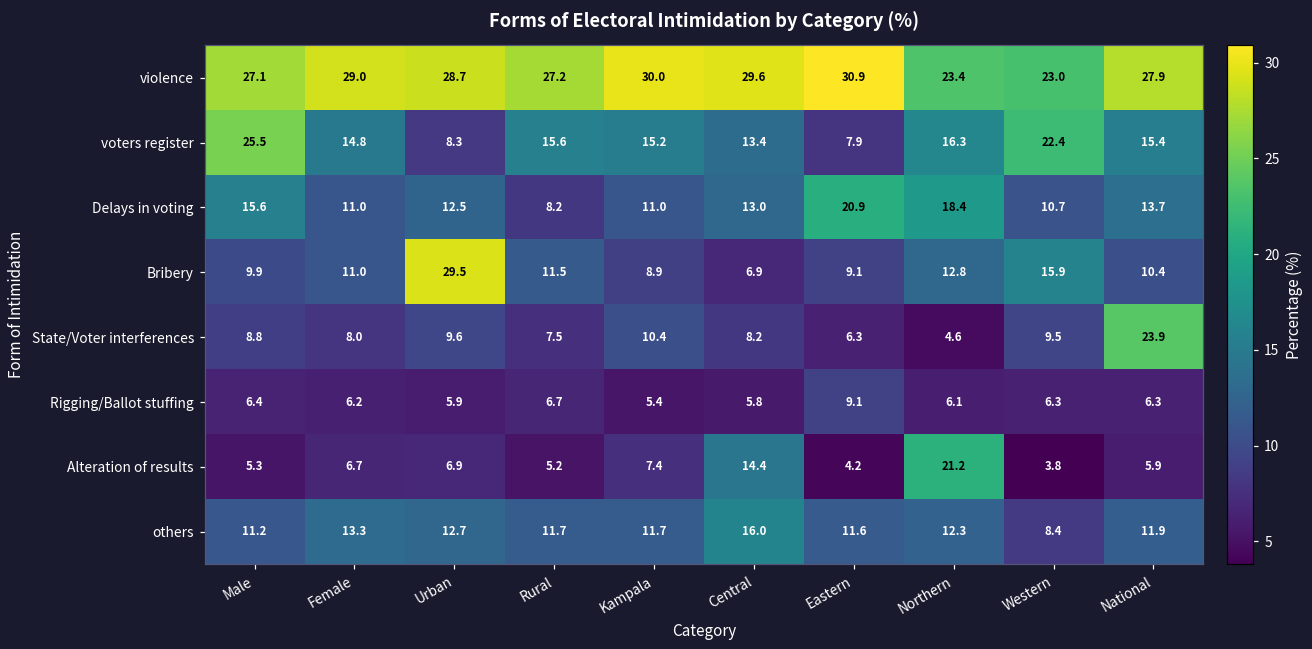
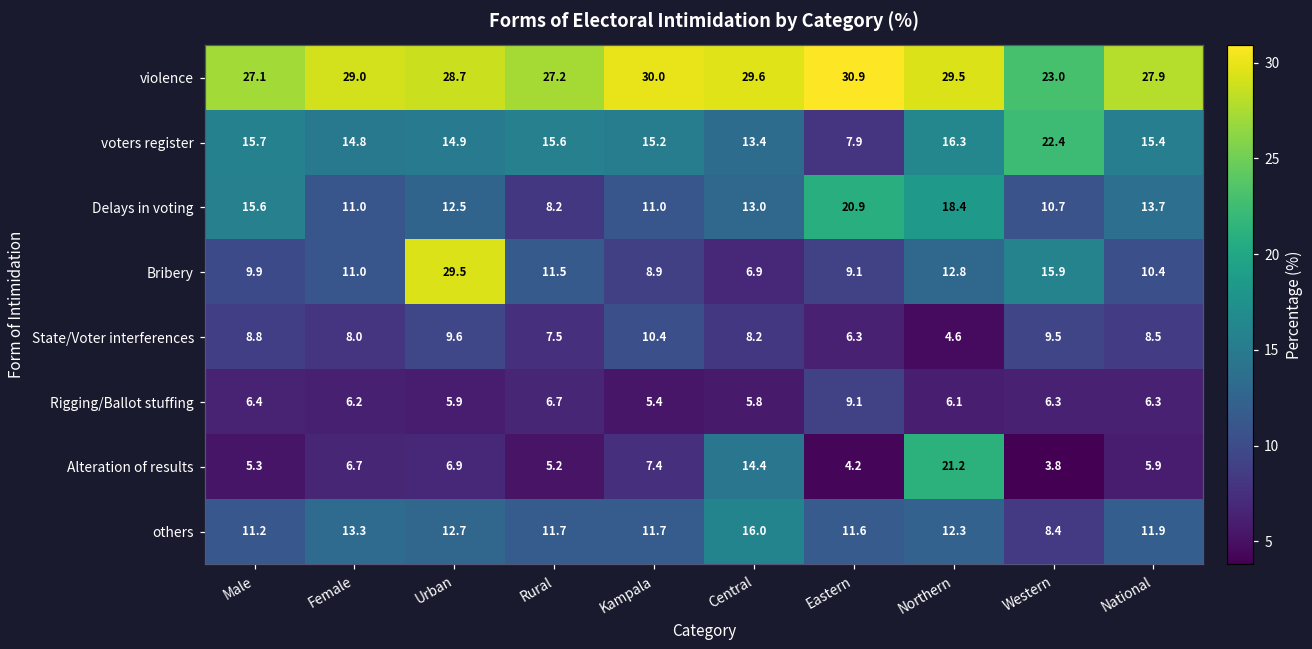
violence, Northern: 23.4 -> 29.5
voters register, Male: 25.5 -> 15.7
voters register, Urban: 8.3 -> 14.9
State/Voter interferences, National: 23.9 -> 8.5
